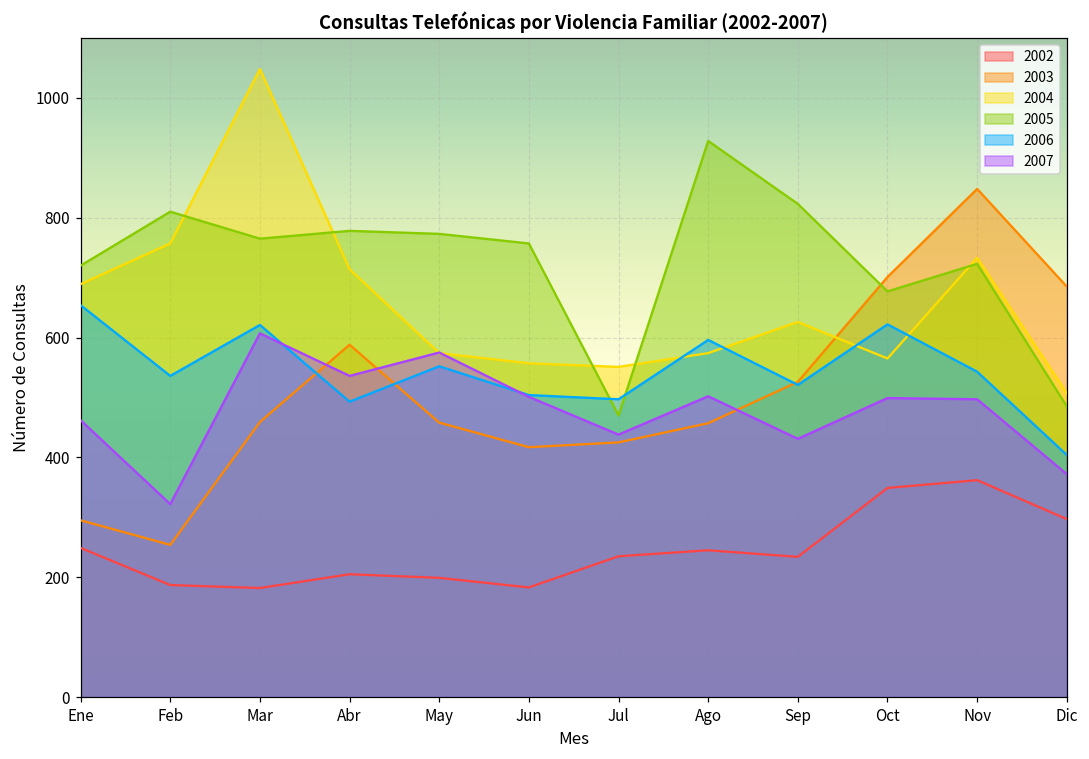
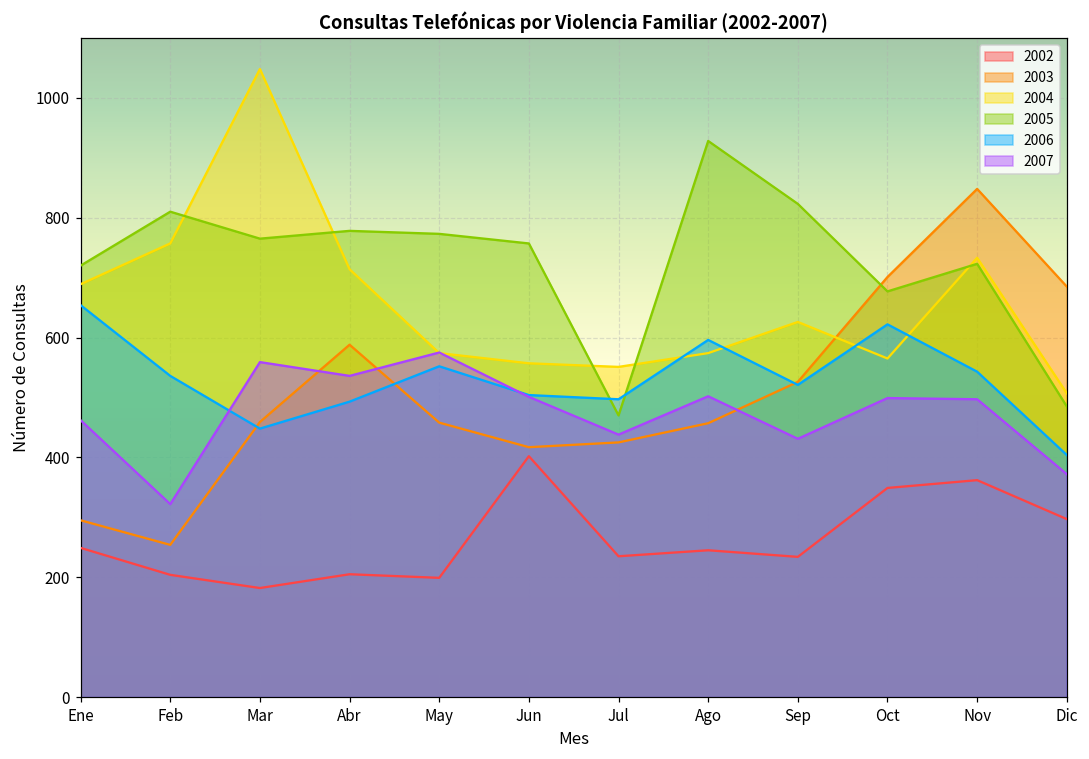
2002, Feb: 190 -> 200
2006, Mar: 620 -> 450
2007, Mar: 610 -> 560
2002, Jun: 180 -> 400
